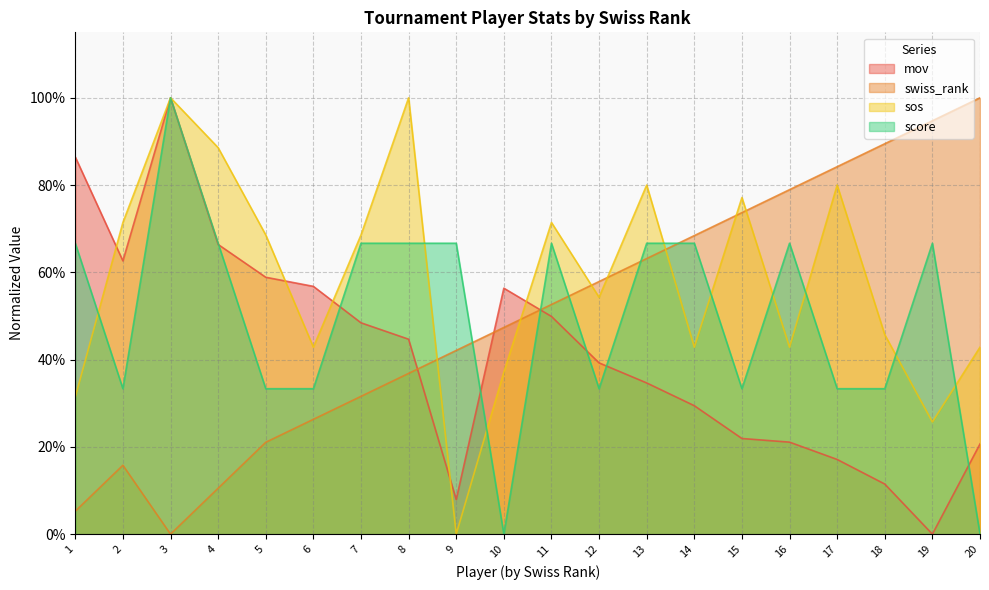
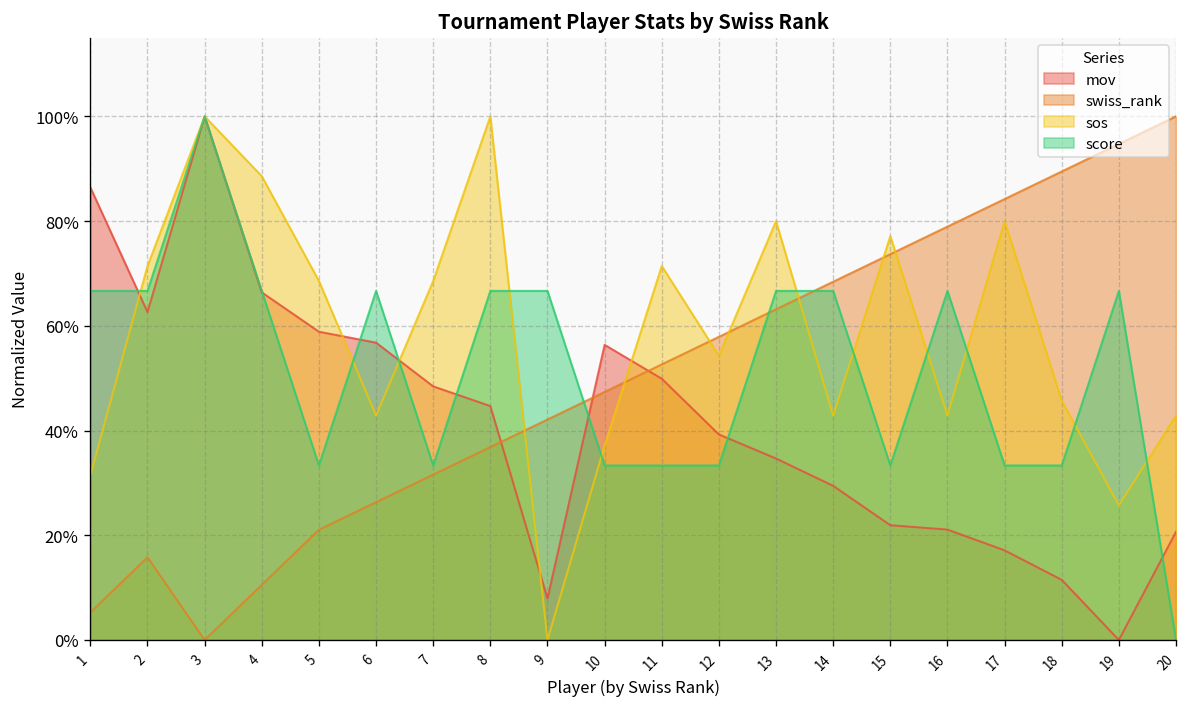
score, 2: 33% -> 67%
score, 6: 33% -> 67%
score, 7: 67% -> 33%
score, 10: 0% -> 33%
score, 11: 67% -> 33%
